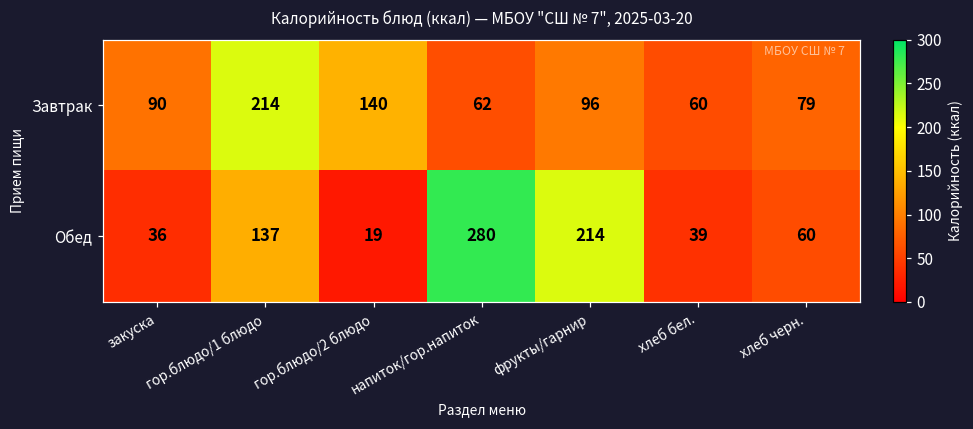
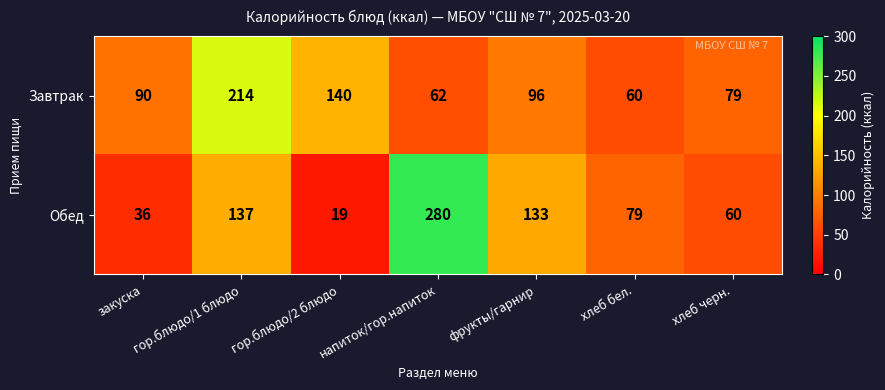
Обед, фрукты/гарнир: 214 -> 133
Обед, хлеб бел.: 39 -> 79
